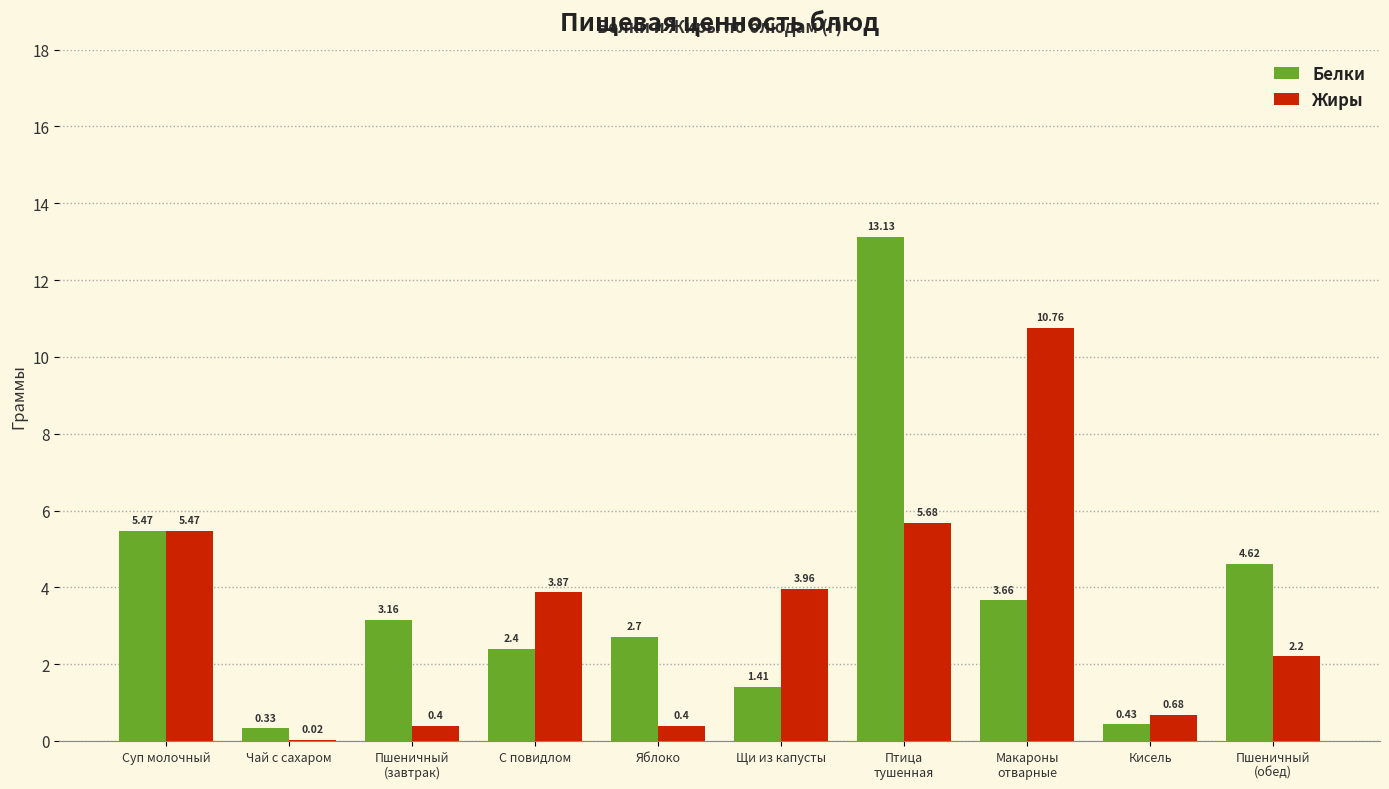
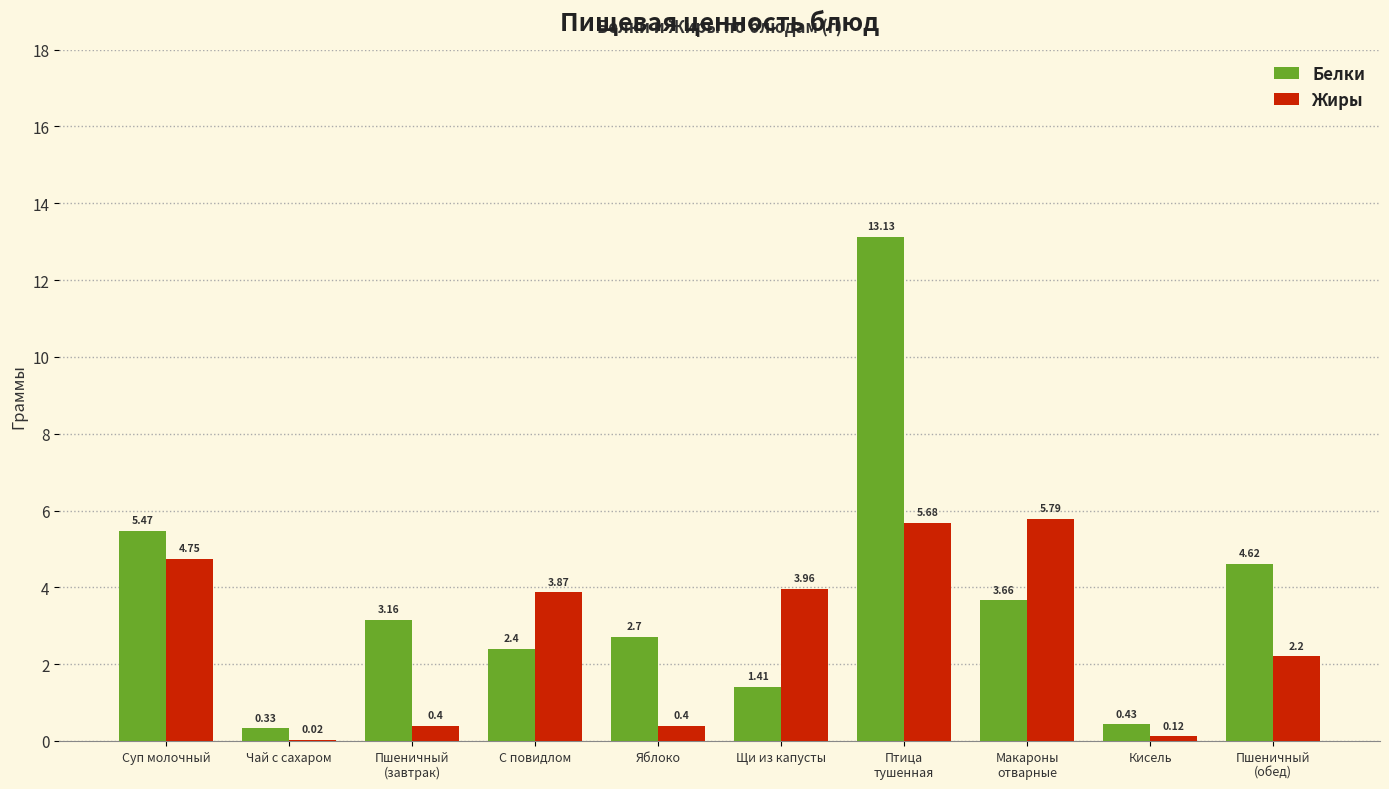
Жиры, Суп молочный: 5.47 -> 4.75
Жиры, Макароны отварные: 10.76 -> 5.79
Жиры, Кисель: 0.68 -> 0.12
